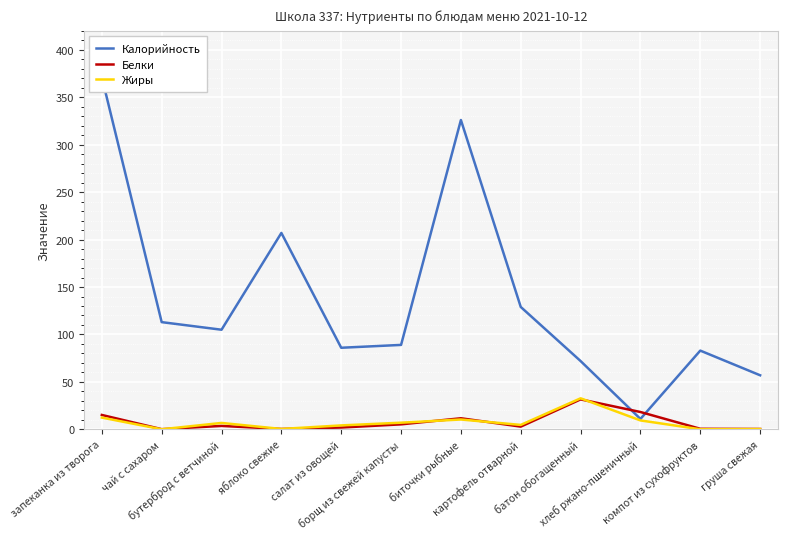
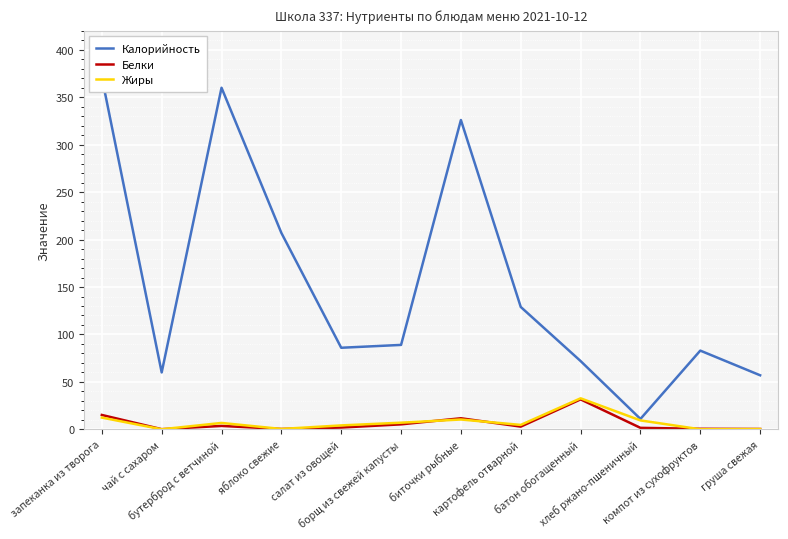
Калорийность, чай с сахаром: 110 -> 60
Калорийность, бутерброд с ветчиной: 110 -> 360
Белки, хлеб ржано-пшеничный: 20 -> 0
